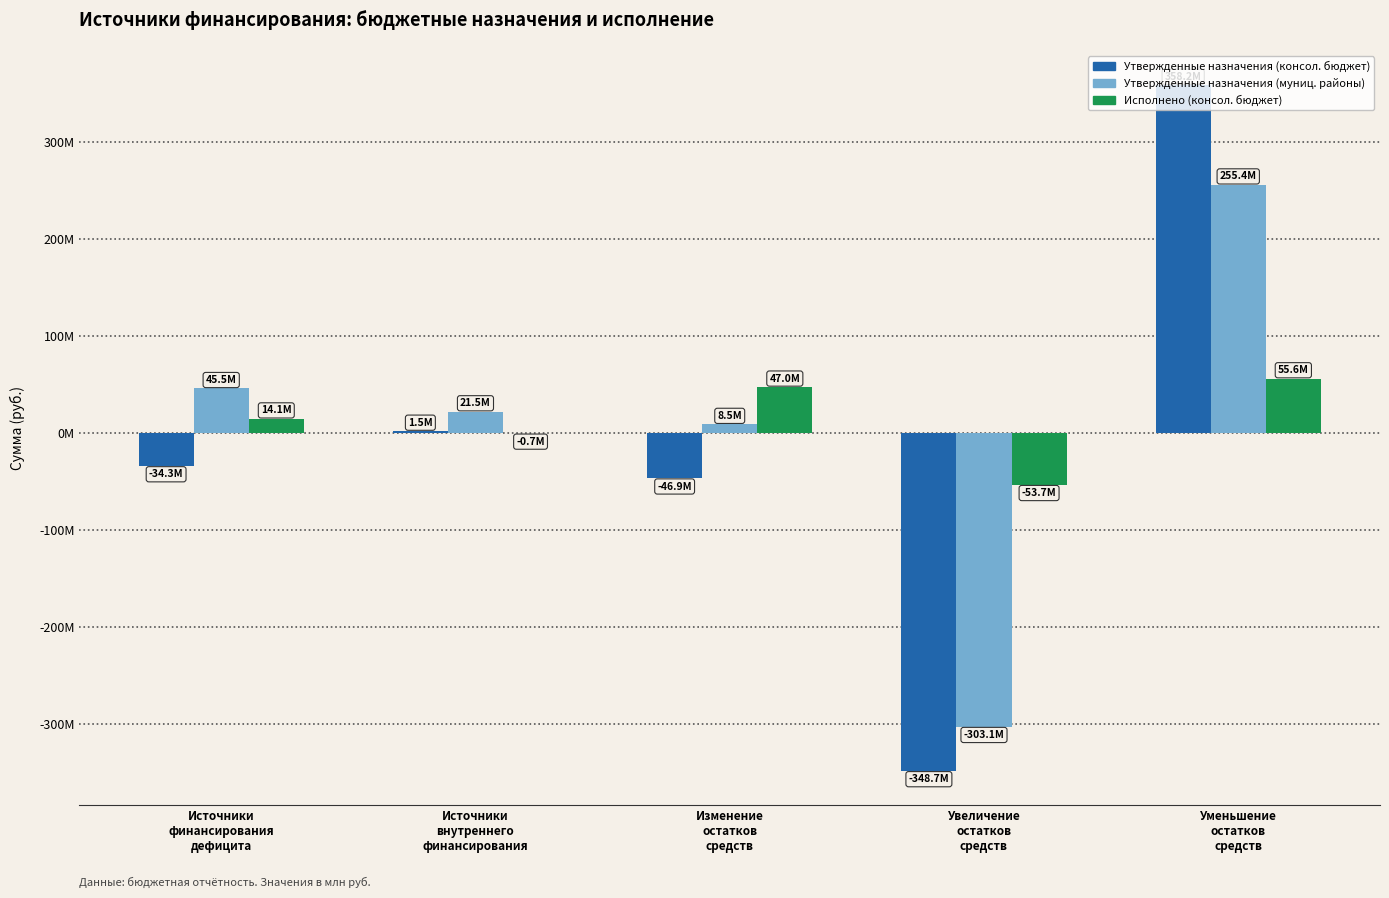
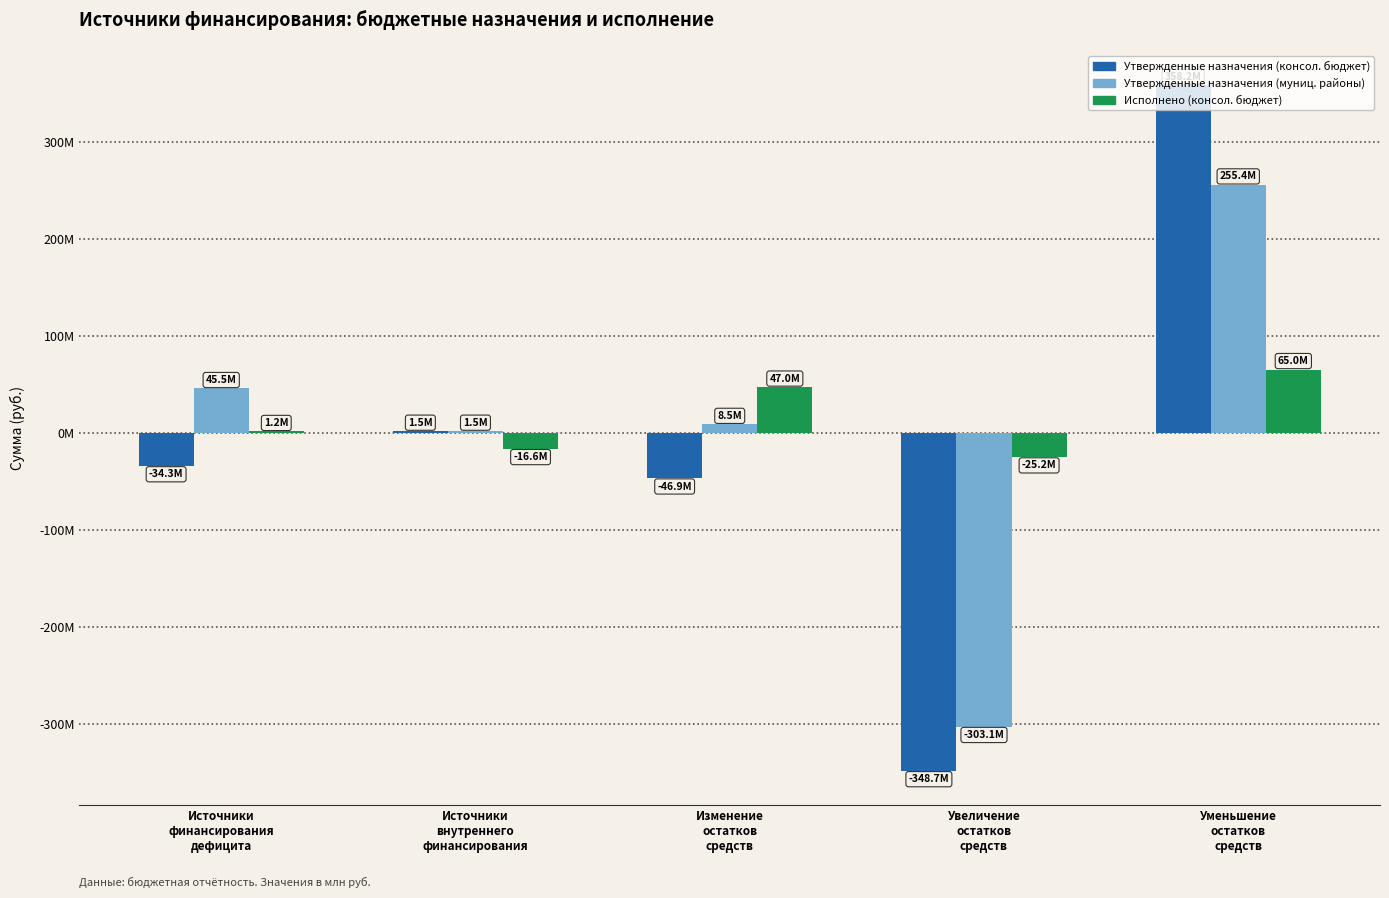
Исполнено (консол. бюджет), Источники финансирования дефицита: 14.1M -> 1.2M
Утвержденные назначения (муниц. районы), Источники внутреннего финансирования: 21.5M -> 1.5M
Исполнено (консол. бюджет), Источники внутреннего финансирования: -0.7M -> -16.6M
Исполнено (консол. бюджет), Увеличение остатков средств: -53.7M -> -25.2M
Исполнено (консол. бюджет), Уменьшение остатков средств: 55.6M -> 65.0M
